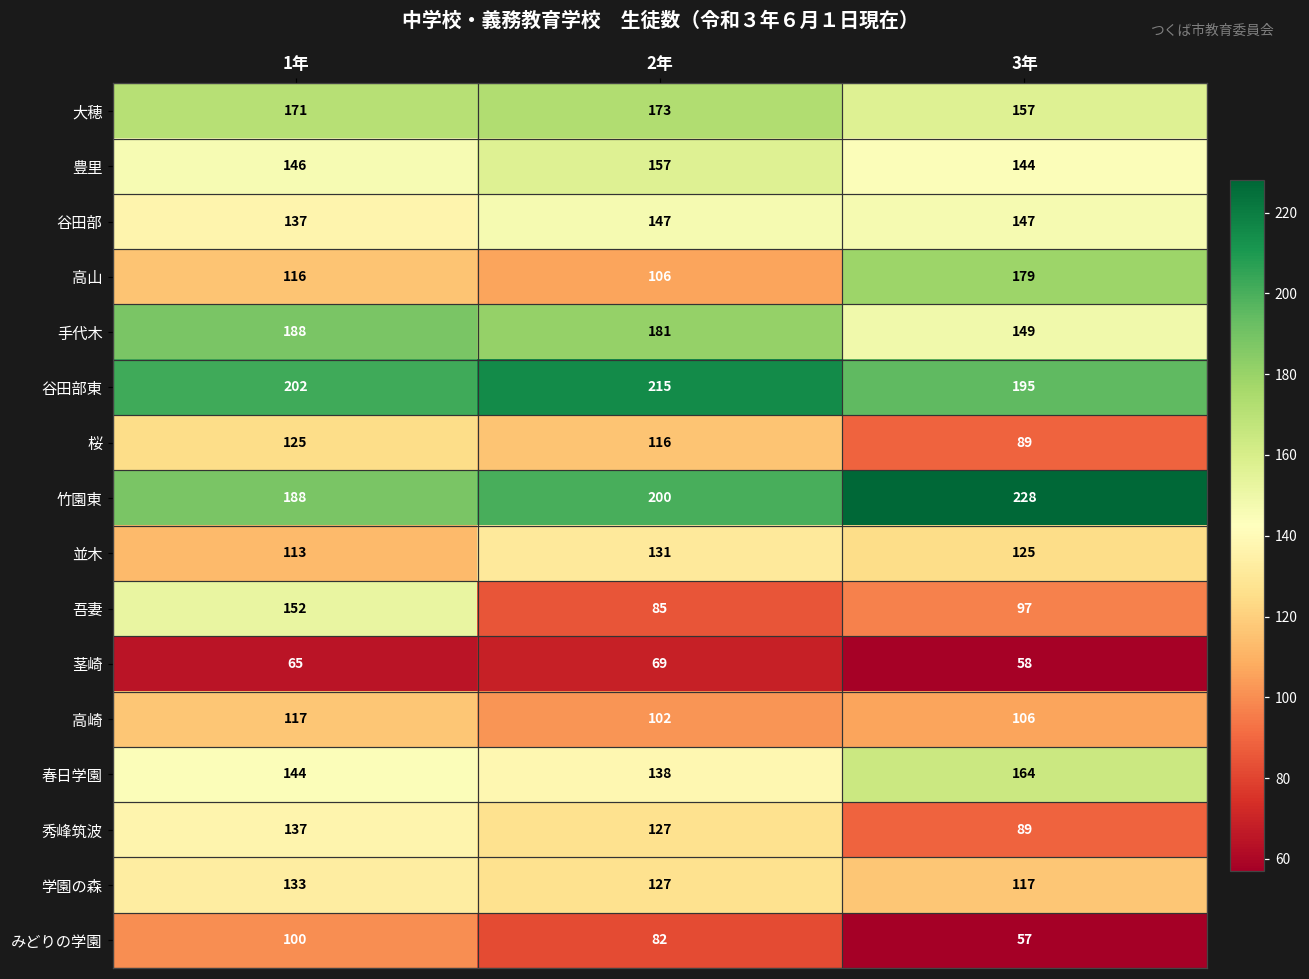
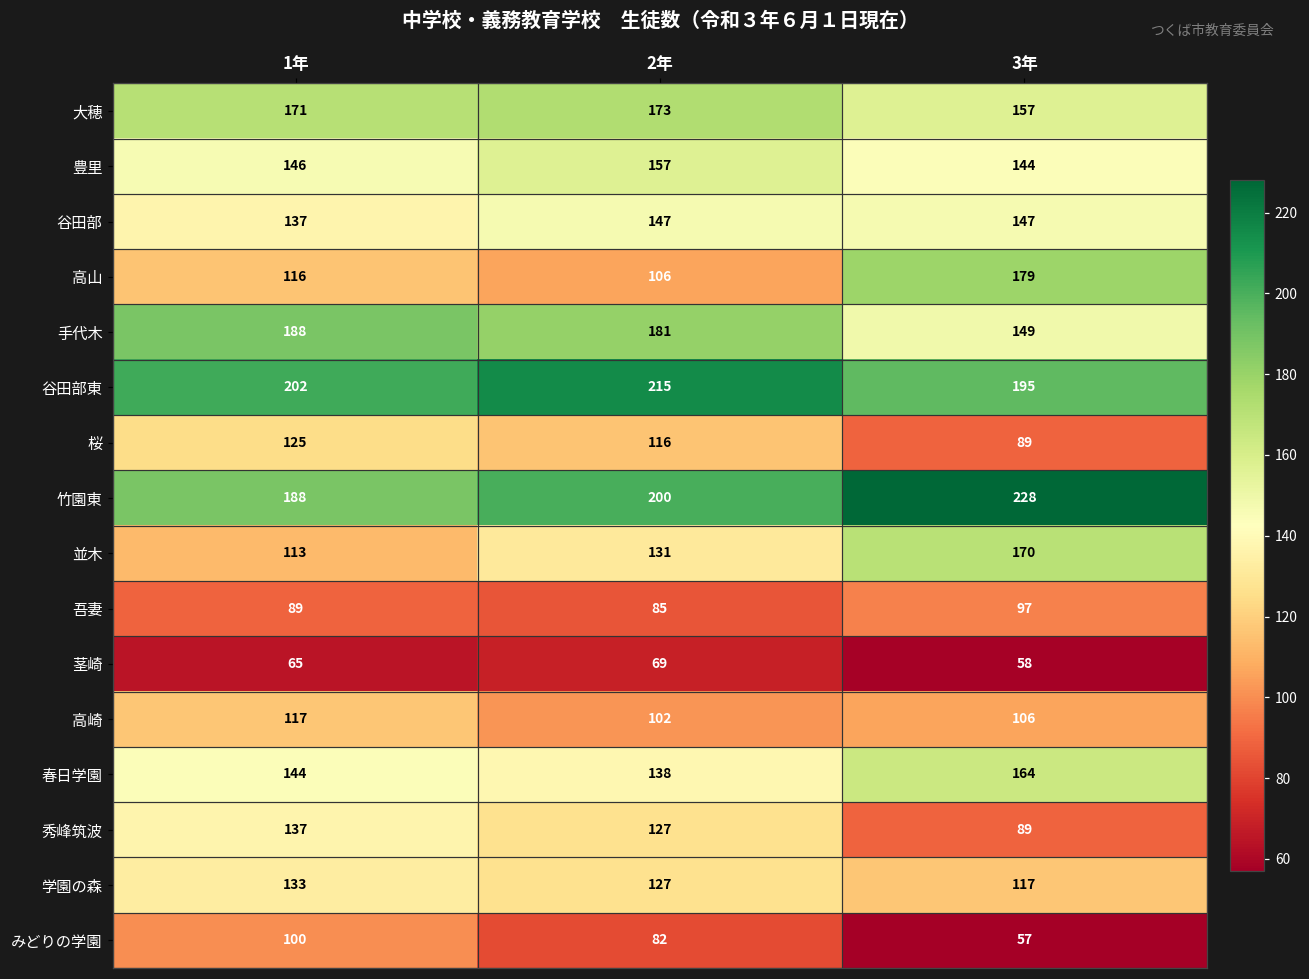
並木, 3年: 125 -> 170
吾妻, 1年: 152 -> 89
